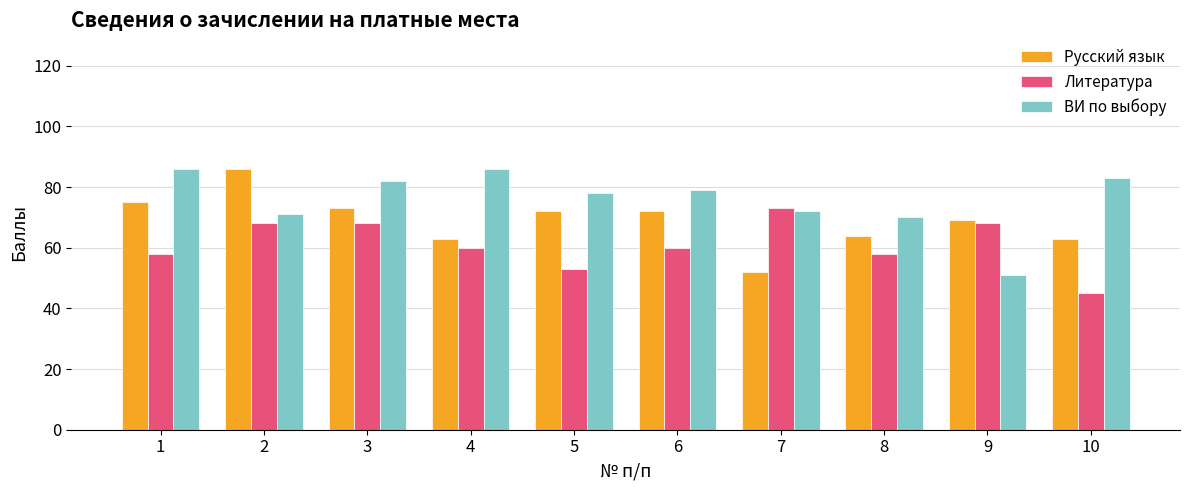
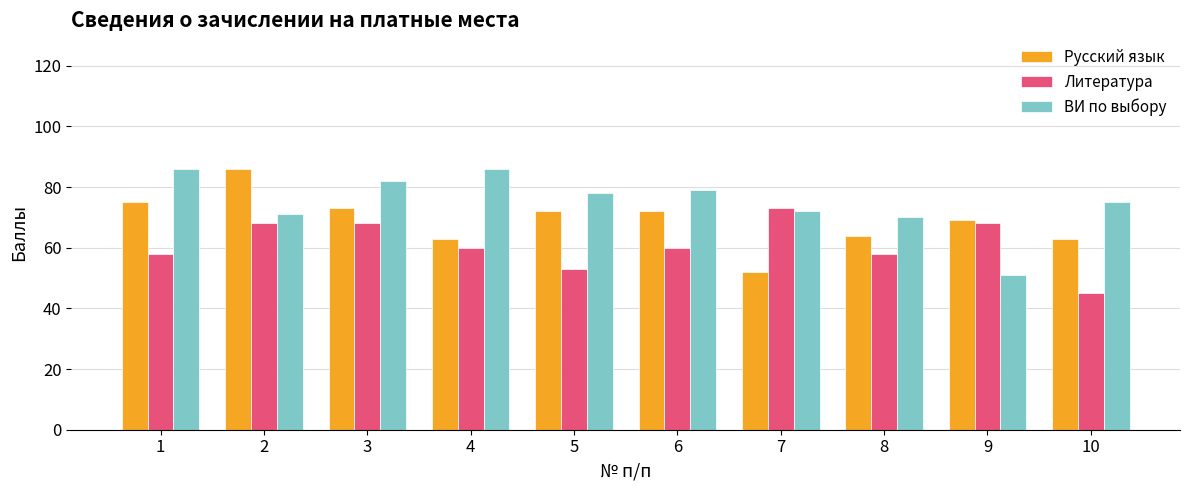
ВИ по выбору, 10: 83 -> 75
